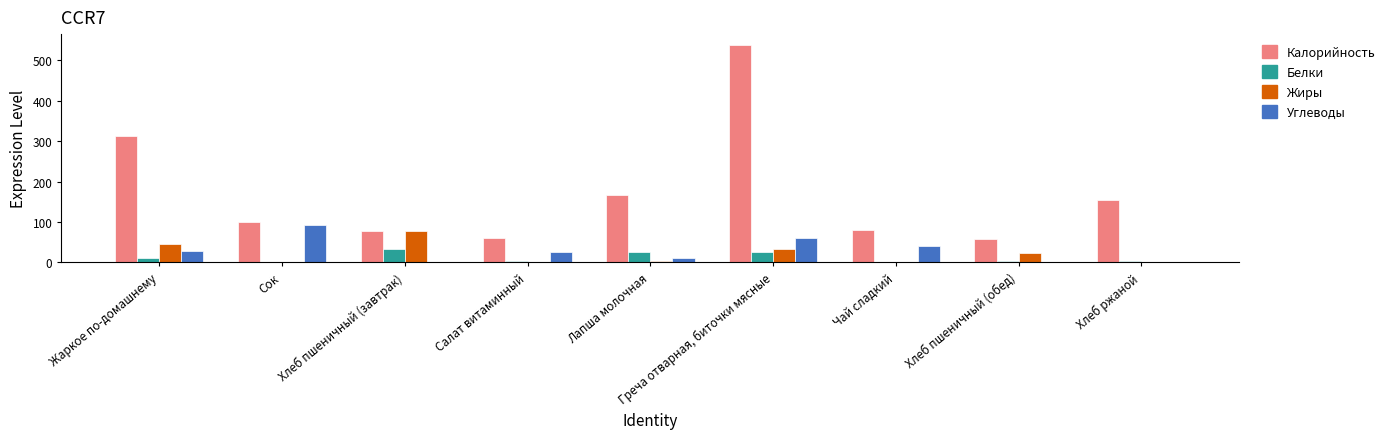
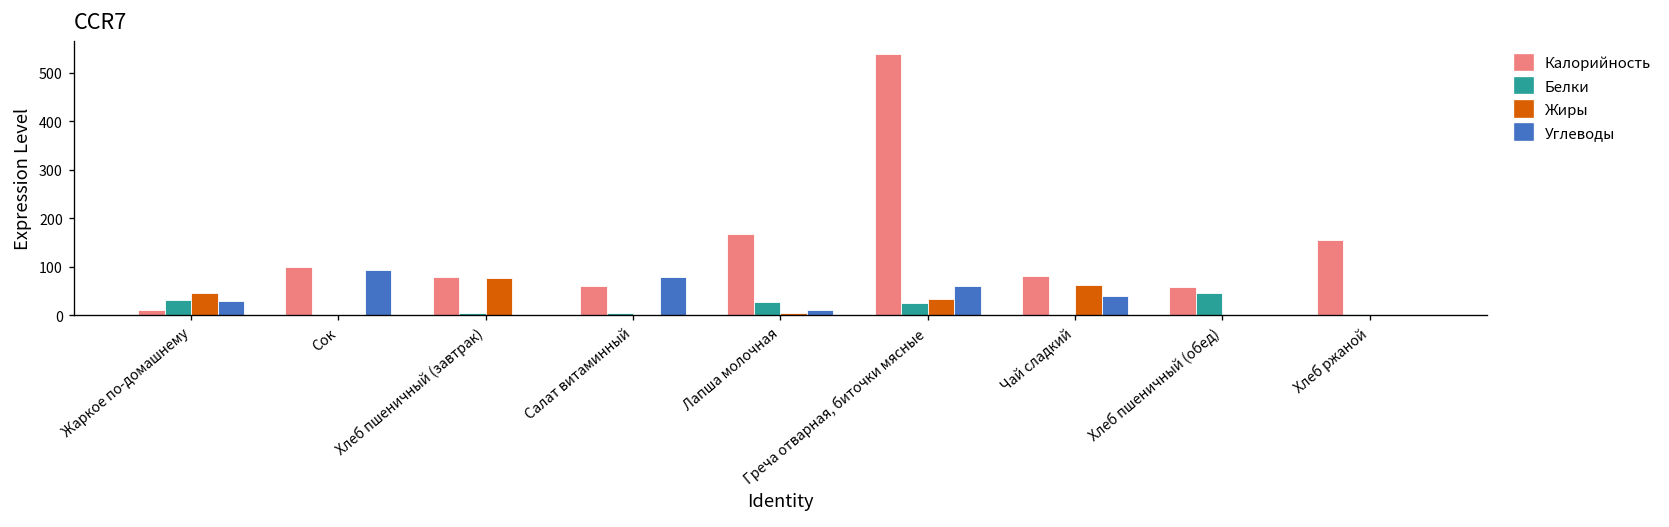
Калорийность, Жаркое по-домашнему: 310 -> 10
Белки, Жаркое по-домашнему: 10 -> 30
Белки, Хлеб пшеничный (завтрак): 30 -> 0
Углеводы, Салат витаминный: 30 -> 80
Жиры, Чай сладкий: 0 -> 60
Белки, Хлеб пшеничный (обед): 0 -> 50
Жиры, Хлеб пшеничный (обед): 20 -> 0
